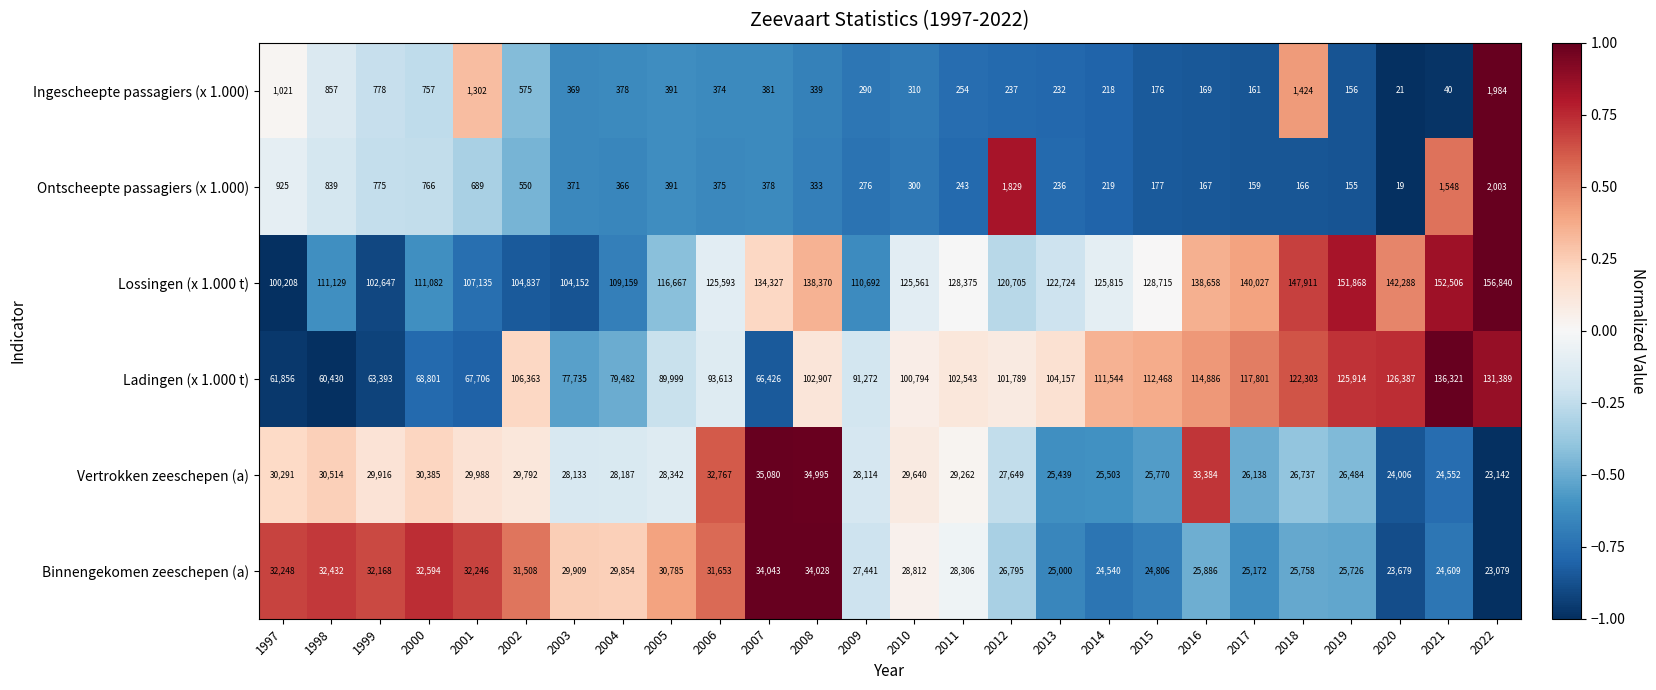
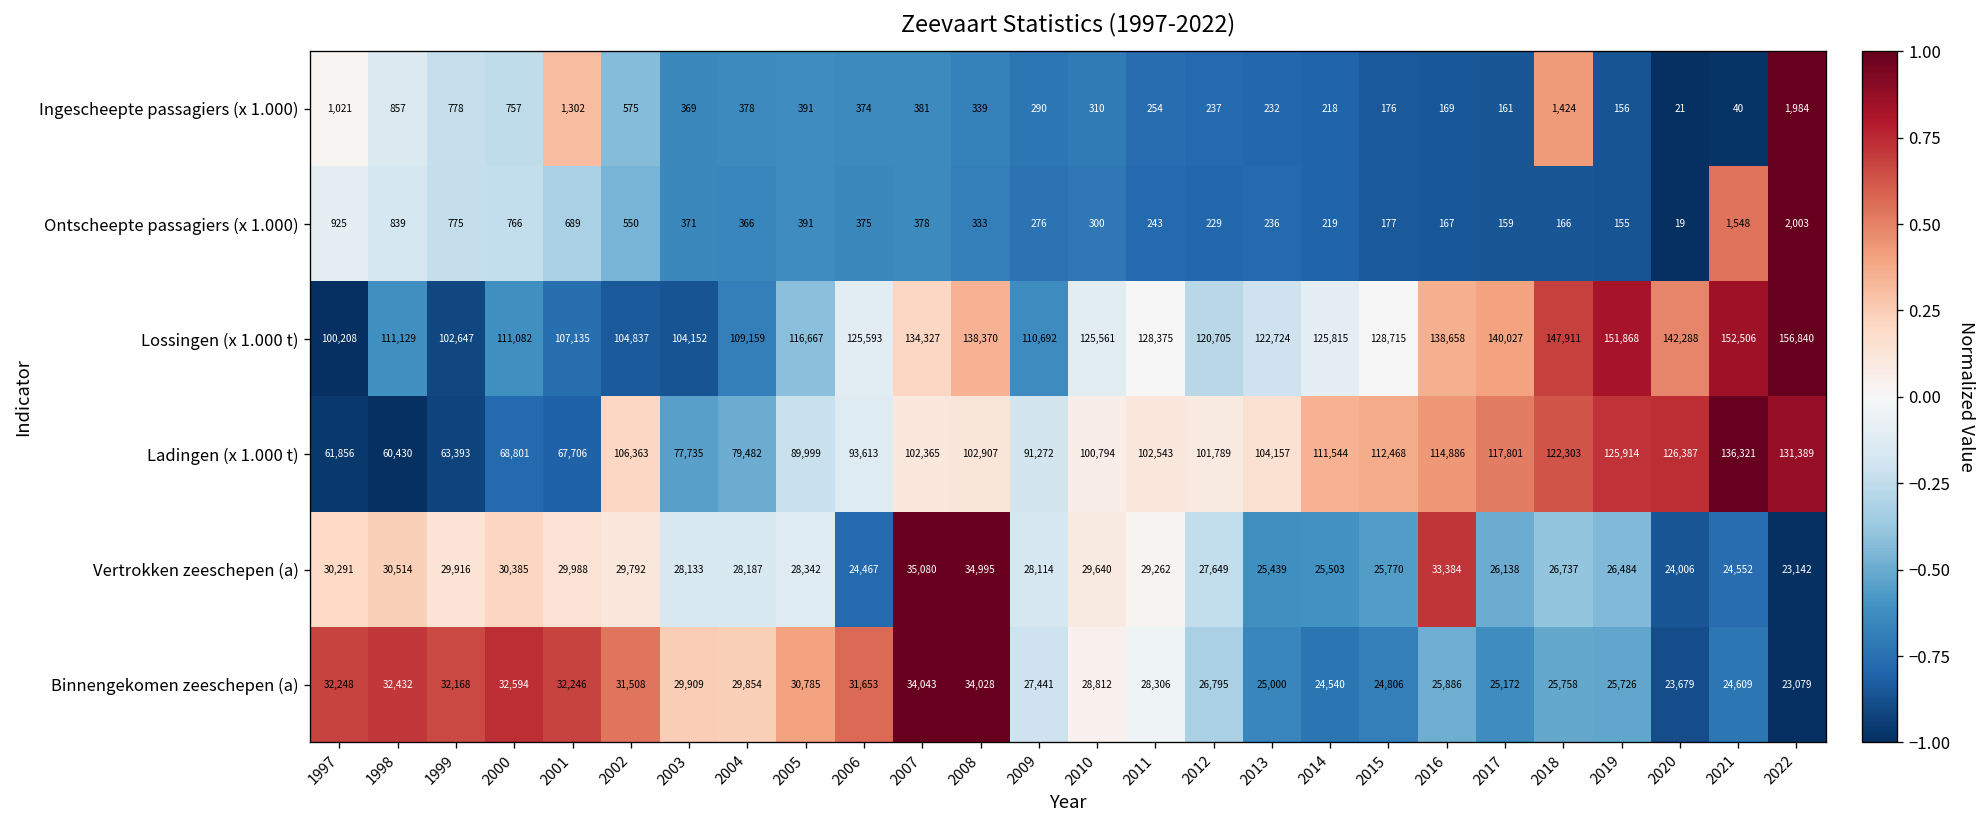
Ontscheepte passagiers (x 1.000), 2012: 1,829 -> 229
Ladingen (x 1.000 t), 2007: 66,426 -> 102,365
Vertrokken zeeschepen (a), 2006: 32,767 -> 24,467
